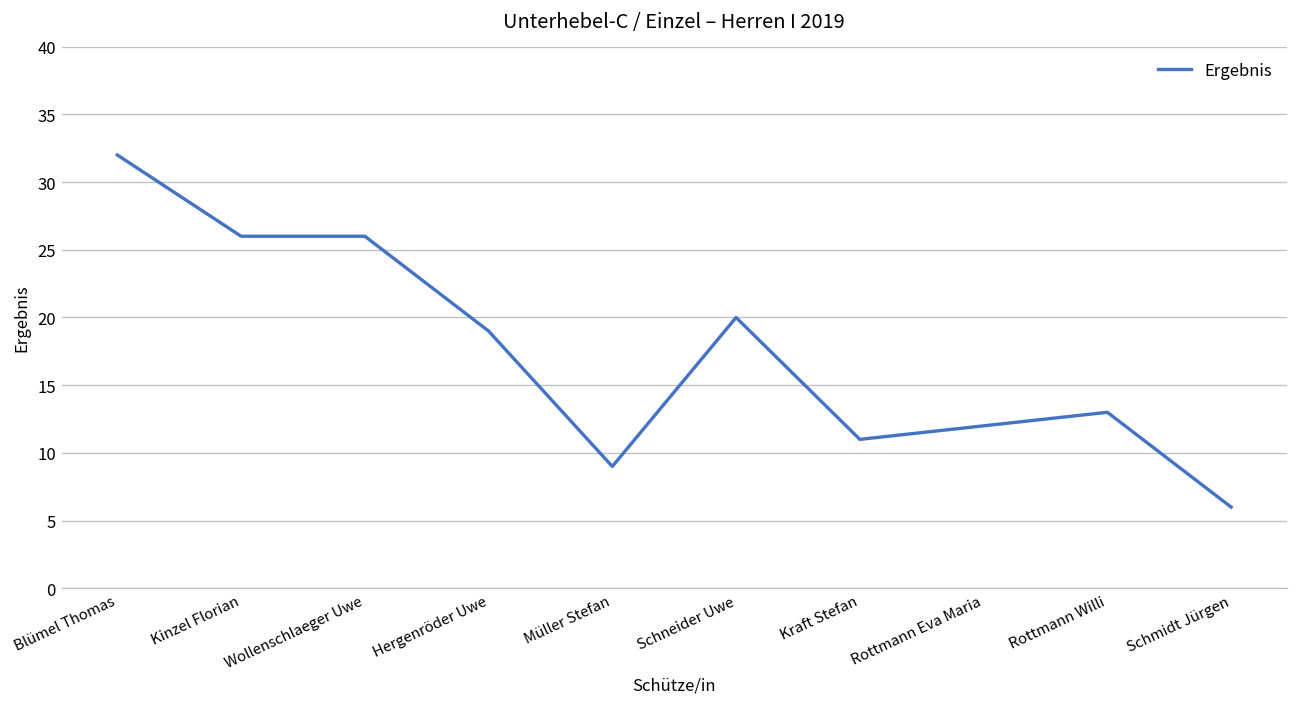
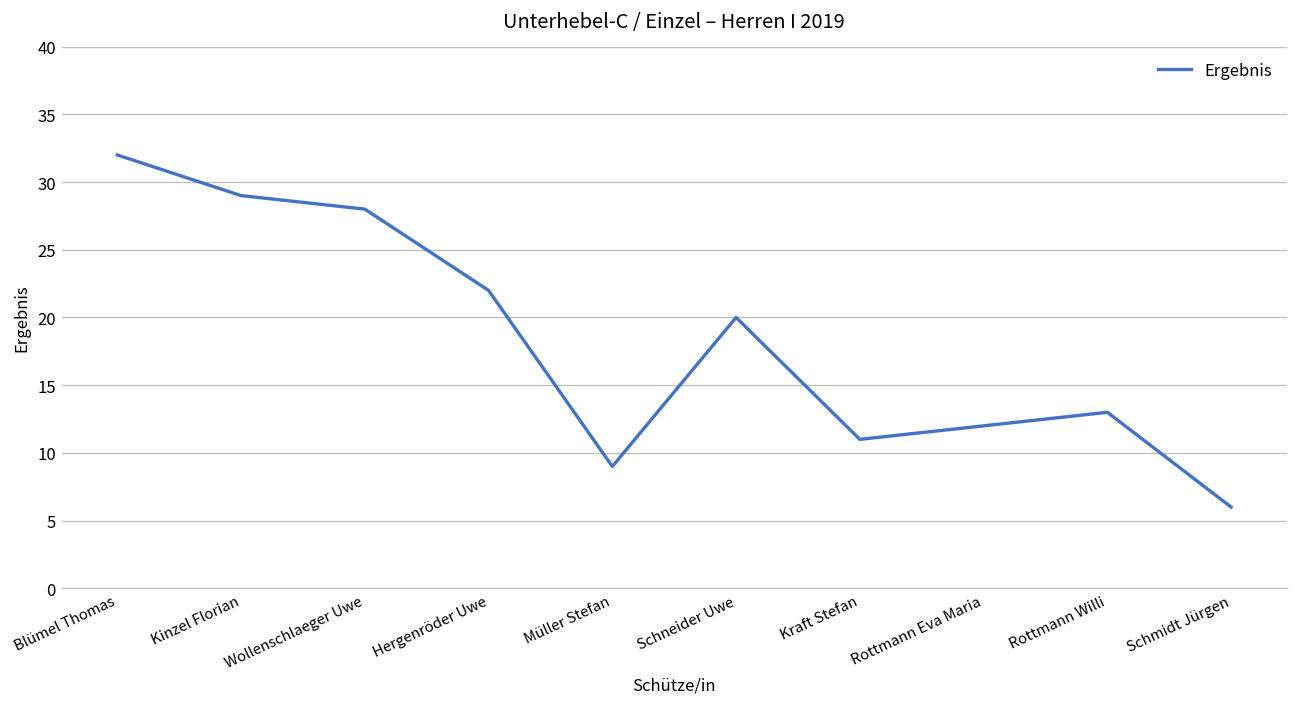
Kinzel Florian: 26 -> 29
Wollenschlaeger Uwe: 26 -> 28
Hergenröder Uwe: 19 -> 22
